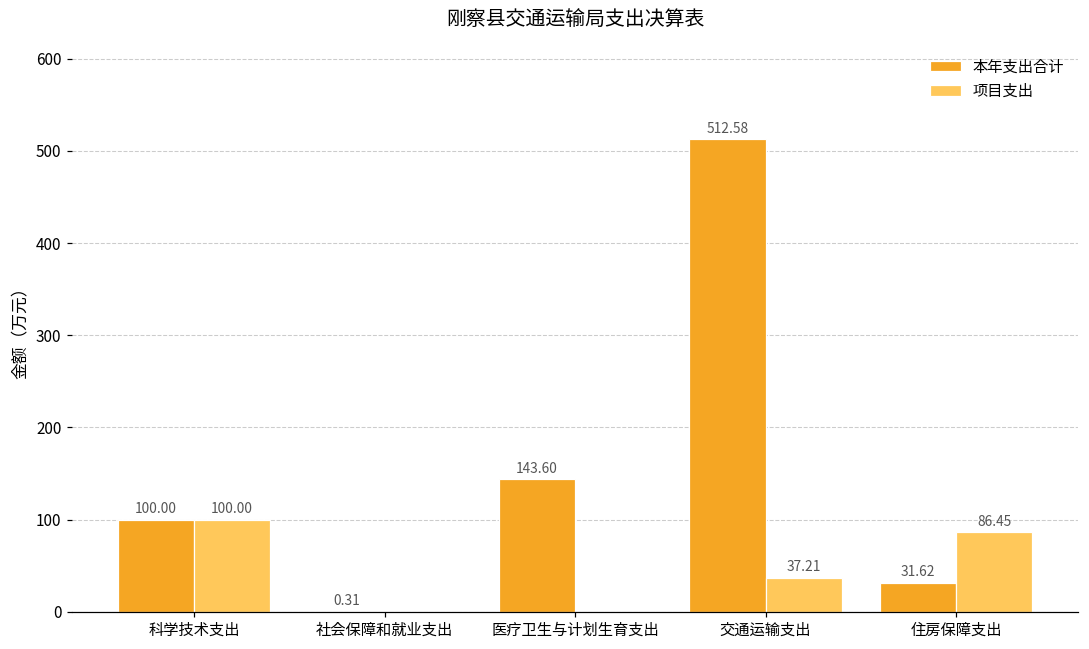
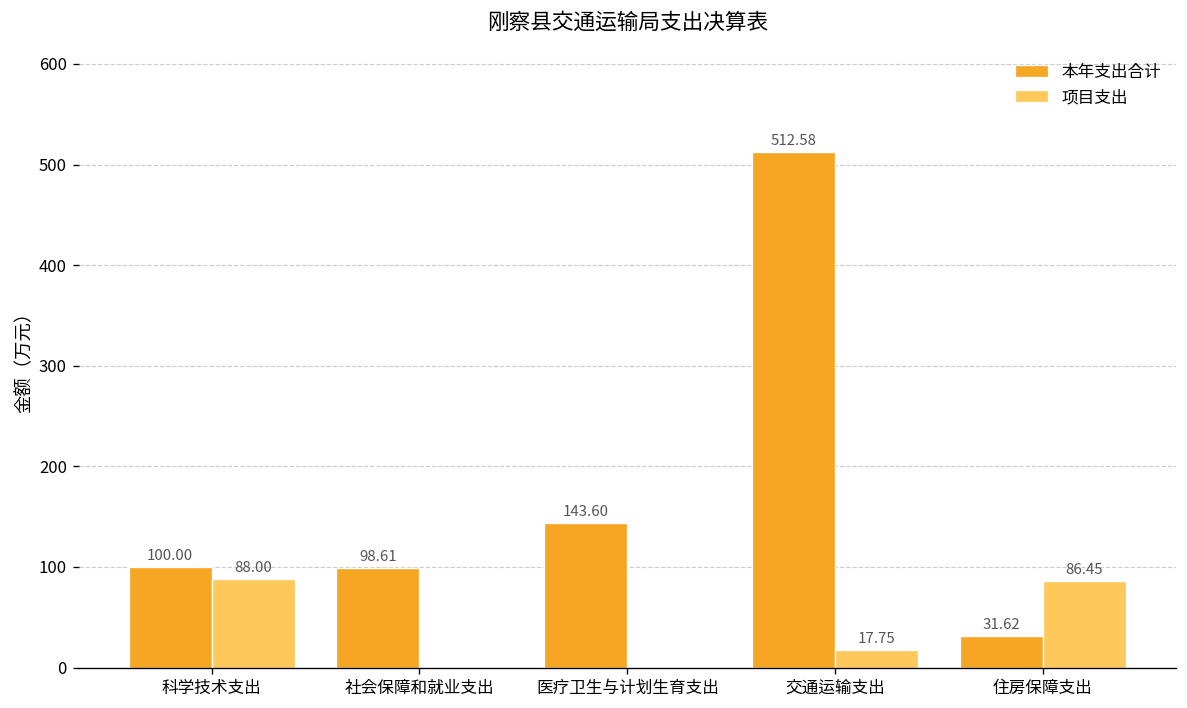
项目支出, 科学技术支出: 100.00 -> 88.00
本年支出合计, 社会保障和就业支出: 0.31 -> 98.61
项目支出, 交通运输支出: 37.21 -> 17.75
